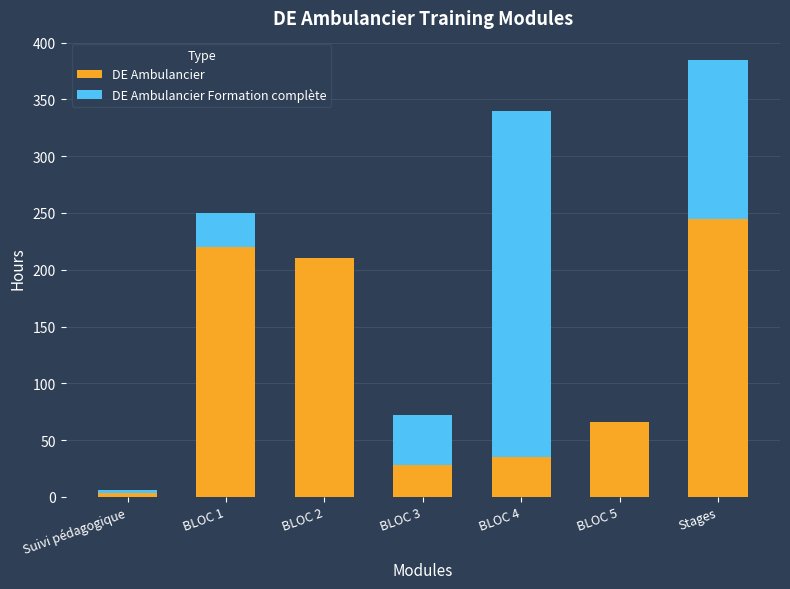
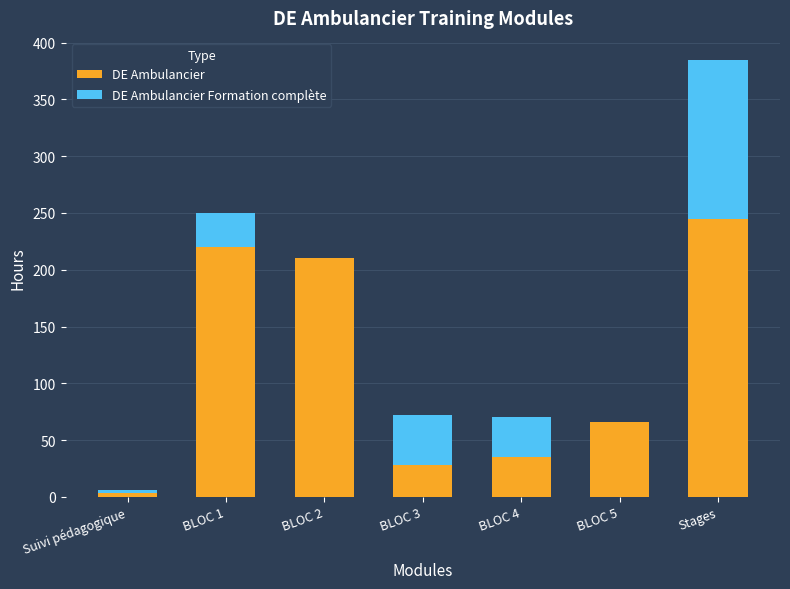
DE Ambulancier Formation complète, BLOC 4: 305 -> 35
